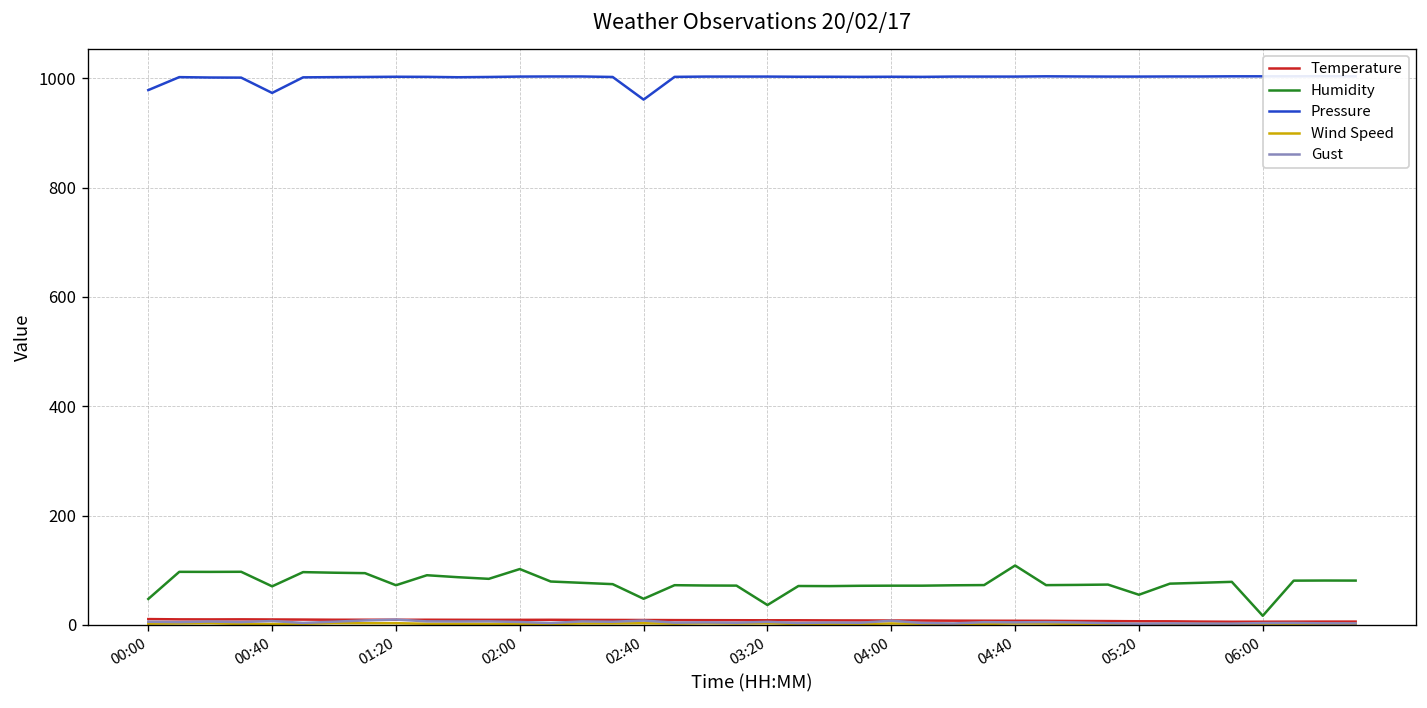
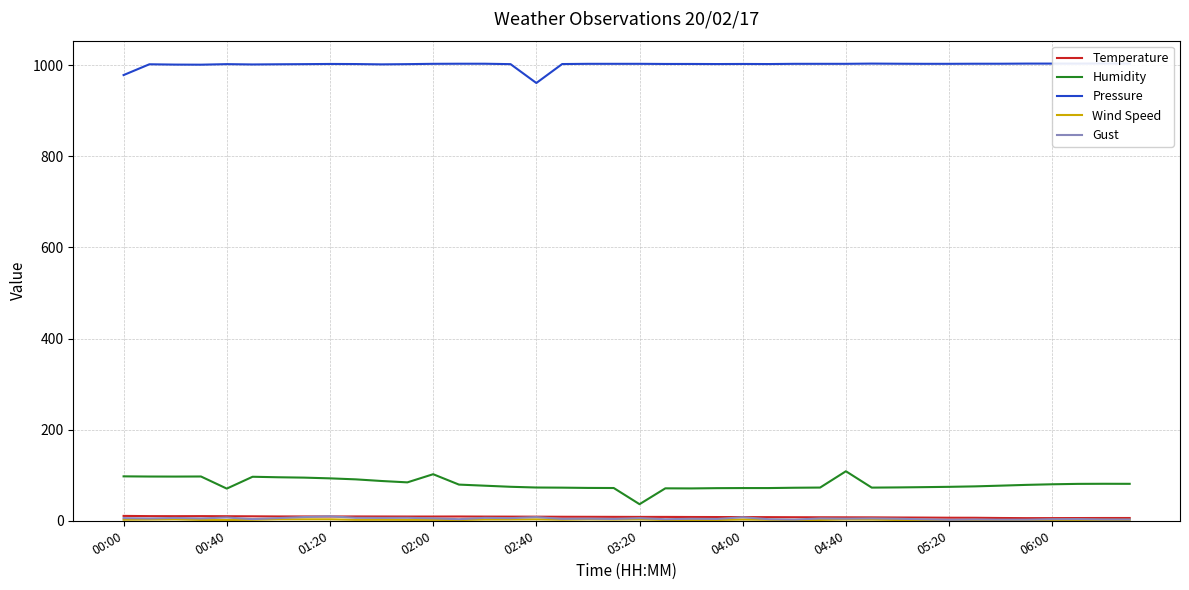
Humidity, 00:00: 50 -> 100
Pressure, 00:40: 970 -> 1000
Humidity, 01:20: 70 -> 90
Humidity, 02:40: 50 -> 70
Humidity, 05:20: 60 -> 70
Humidity, 06:00: 20 -> 80
